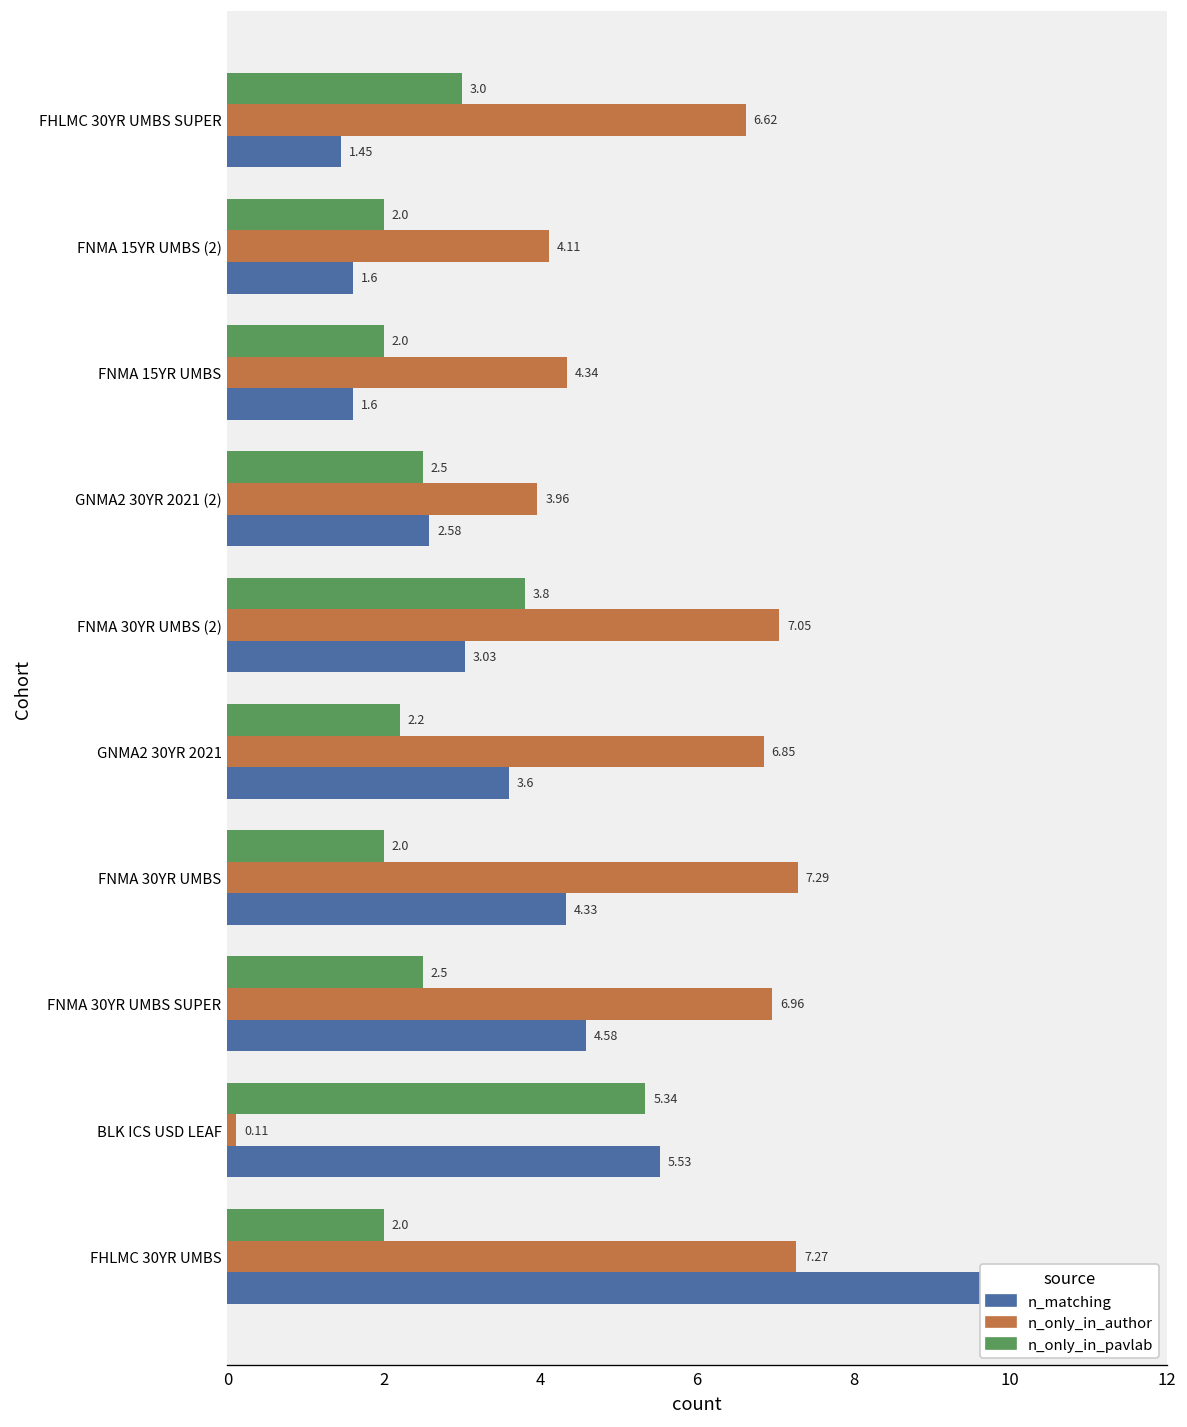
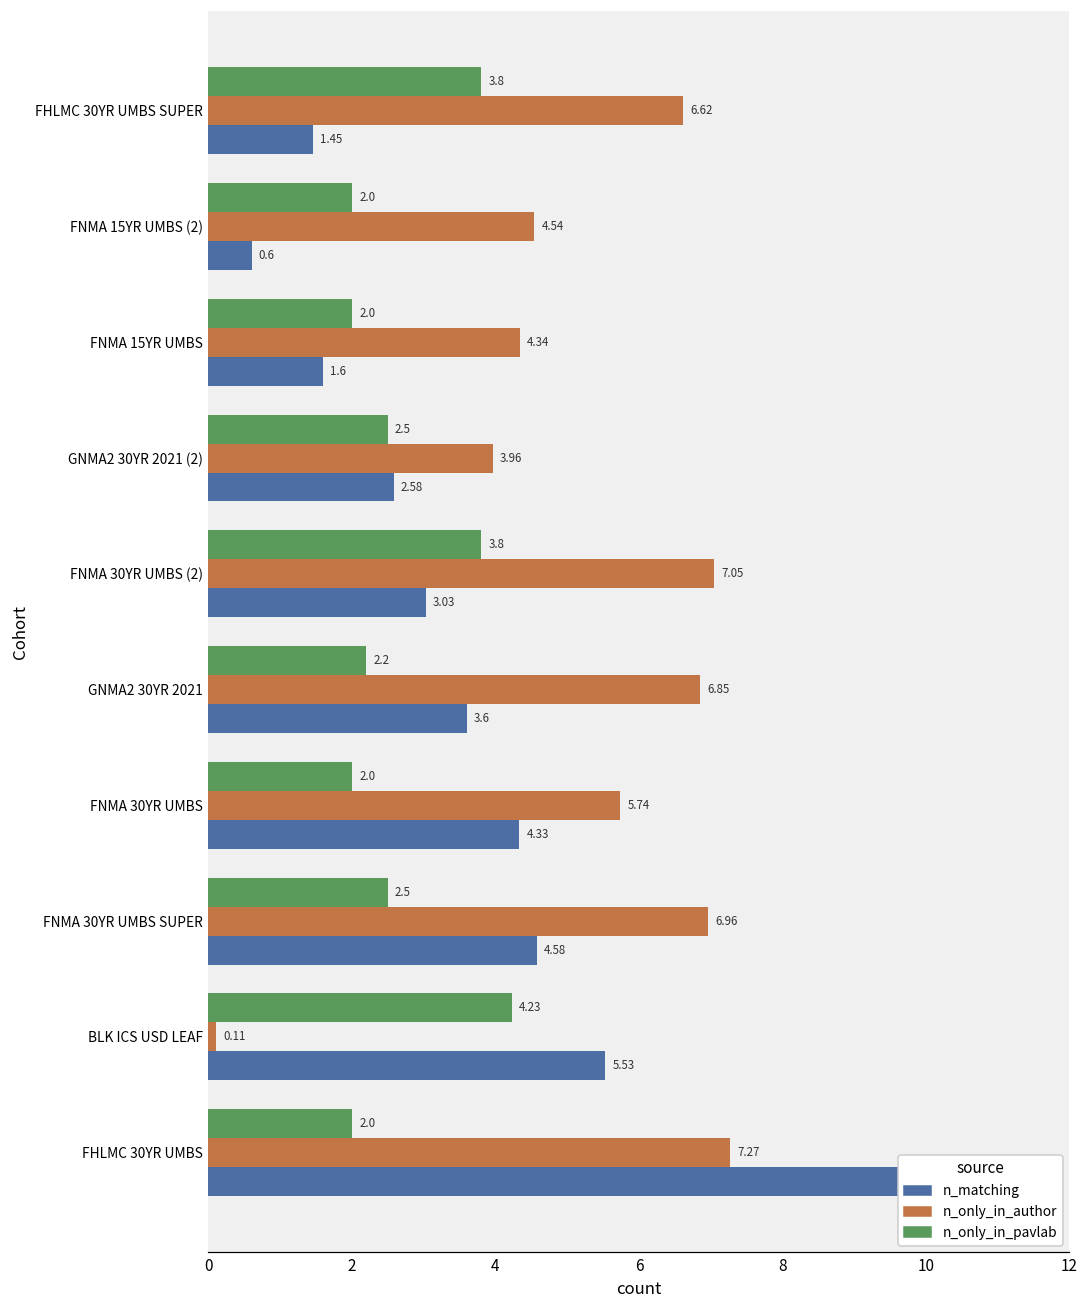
n_only_in_pavlab, FHLMC 30YR UMBS SUPER: 3.0 -> 3.8
n_only_in_author, FNMA 15YR UMBS (2): 4.11 -> 4.54
n_matching, FNMA 15YR UMBS (2): 1.6 -> 0.6
n_only_in_author, FNMA 30YR UMBS: 7.29 -> 5.74
n_only_in_pavlab, BLK ICS USD LEAF: 5.34 -> 4.23
